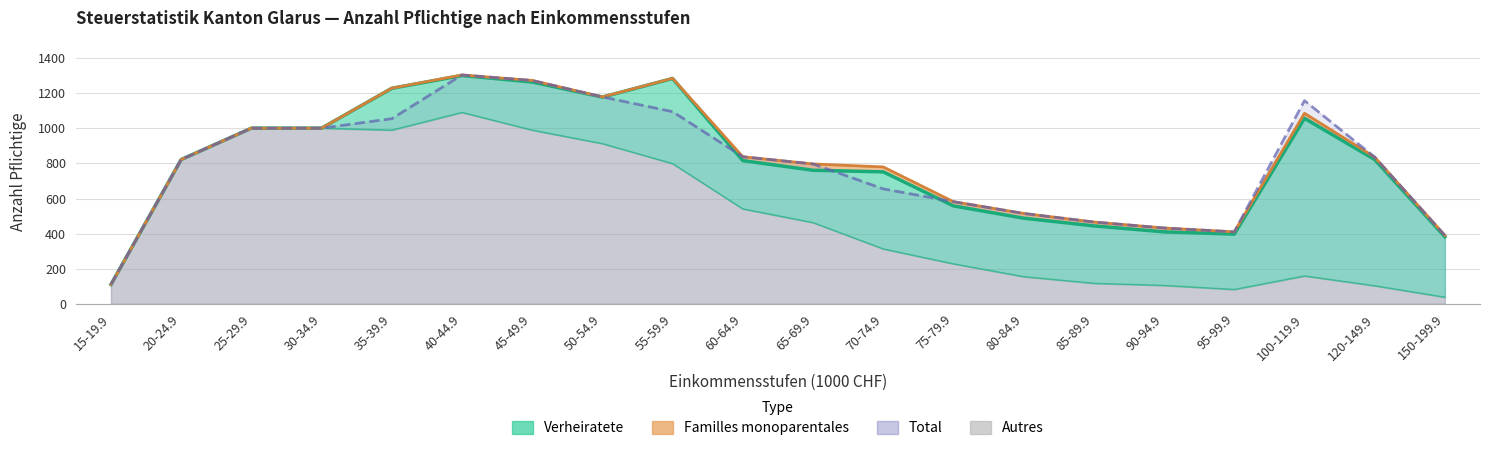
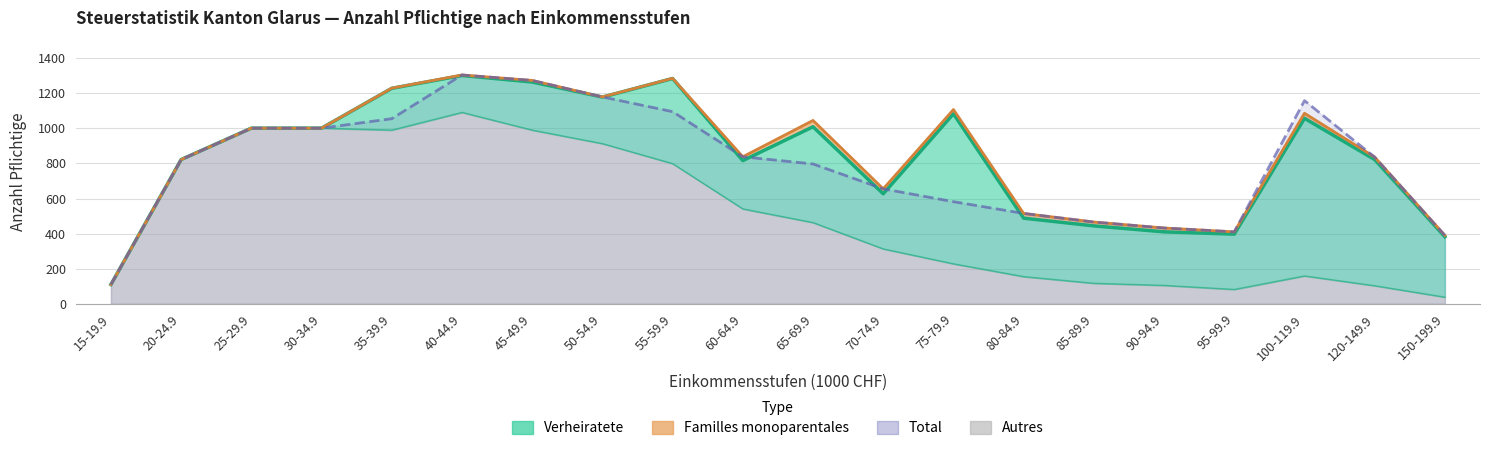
Verheiratete, 65-69.9: 300 -> 550
Verheiratete, 70-74.9: 440 -> 310
Verheiratete, 75-79.9: 330 -> 860
